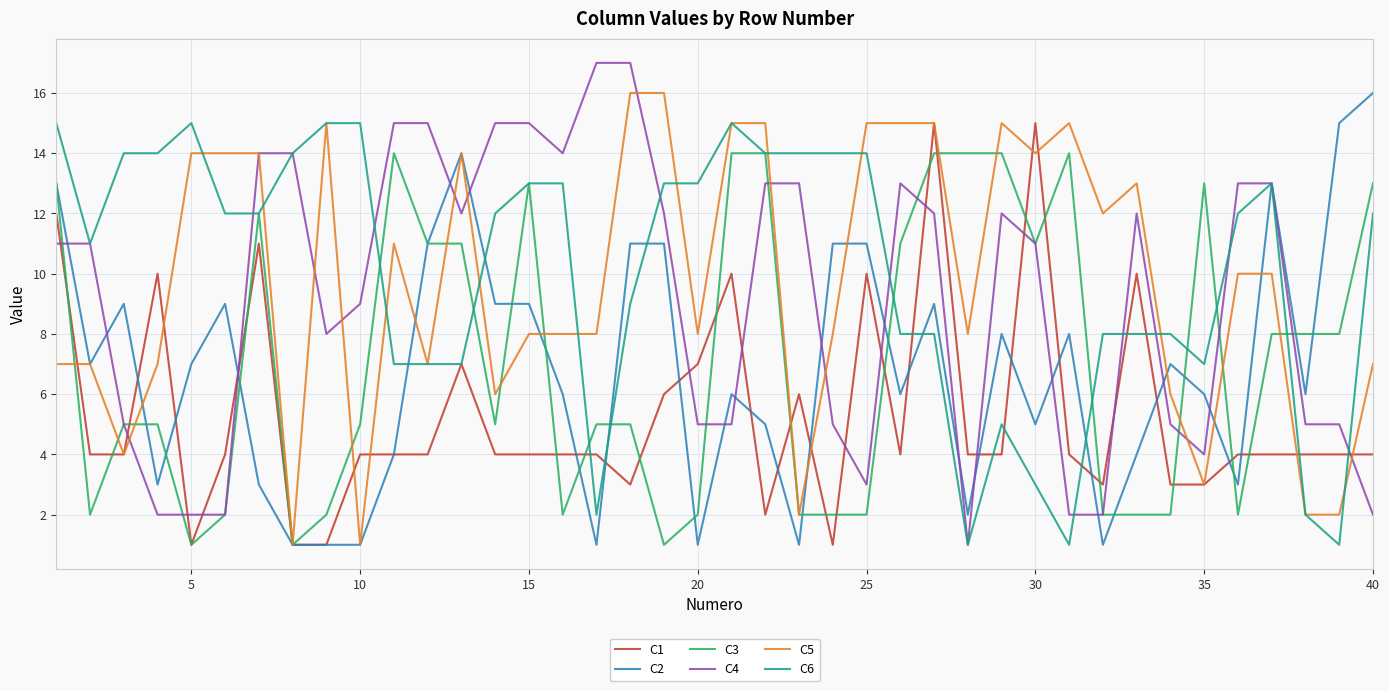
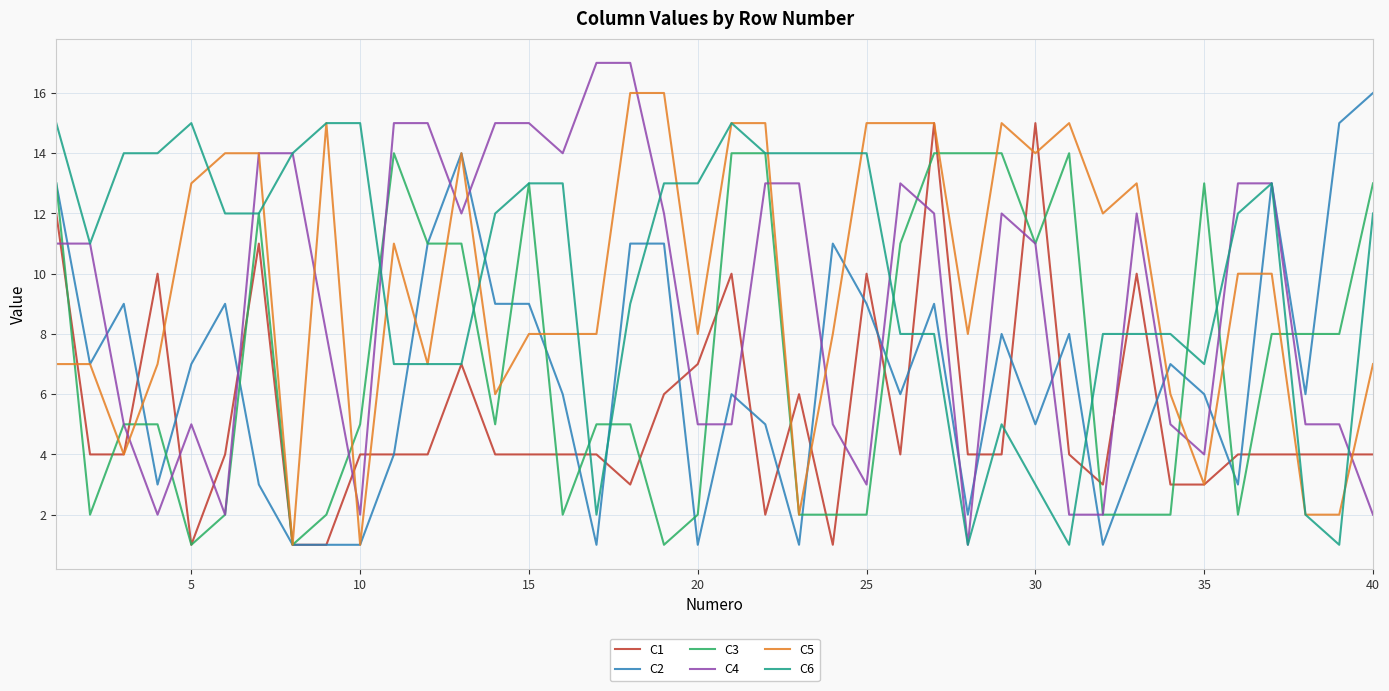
C4, 5: 2 -> 5
C5, 5: 14 -> 13
C4, 10: 9 -> 2
C2, 25: 11 -> 9
